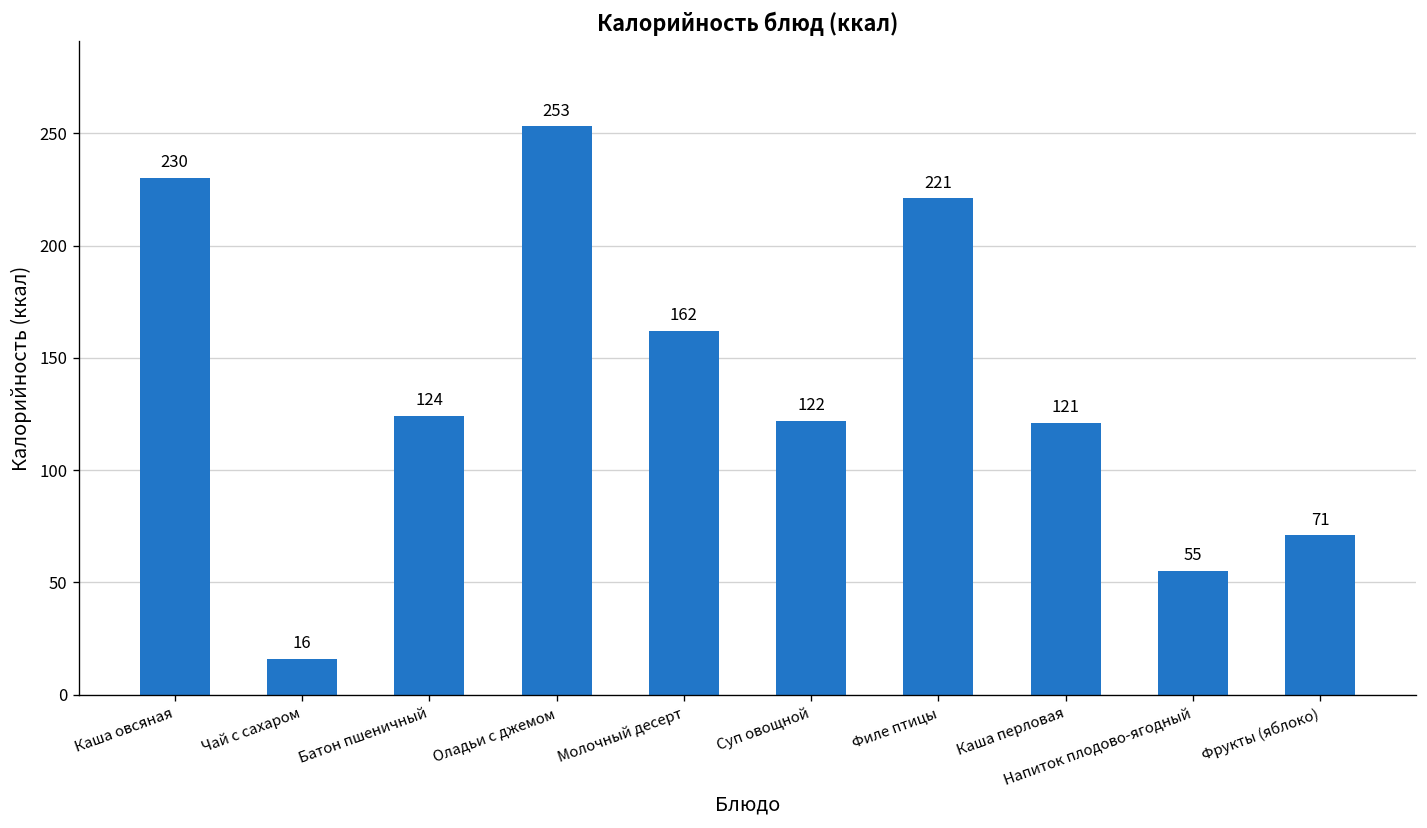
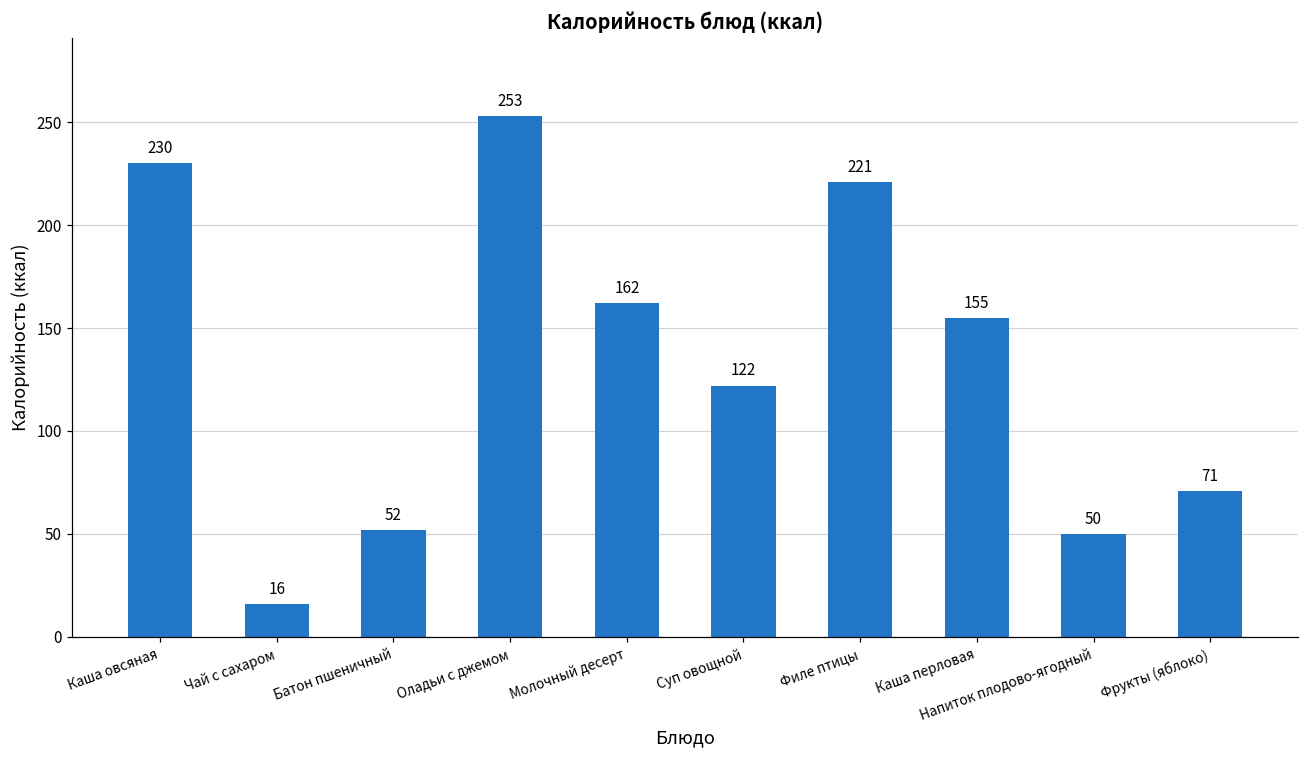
Батон пшеничный: 124 -> 52
Каша перловая: 121 -> 155
Напиток плодово-ягодный: 55 -> 50
